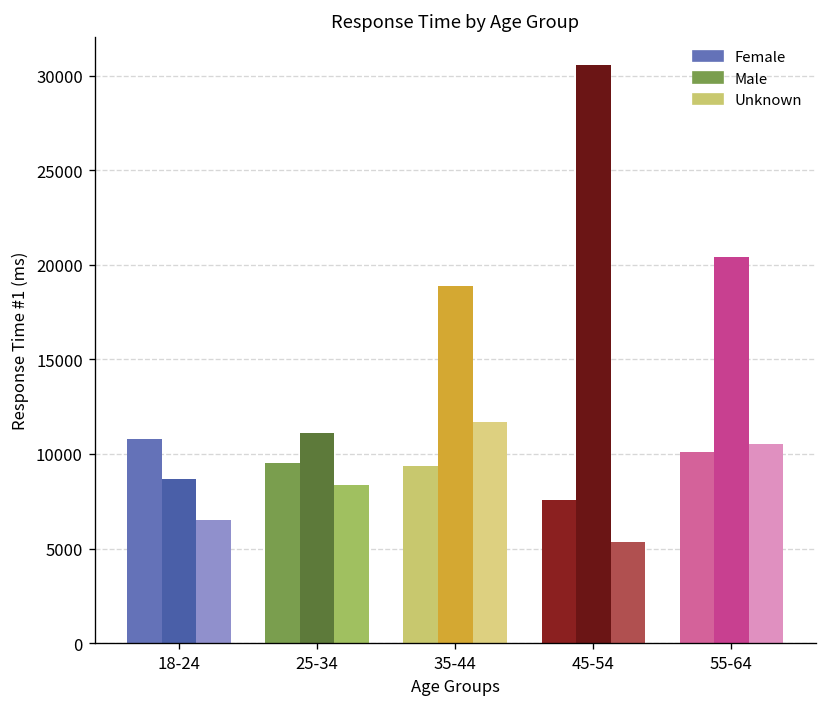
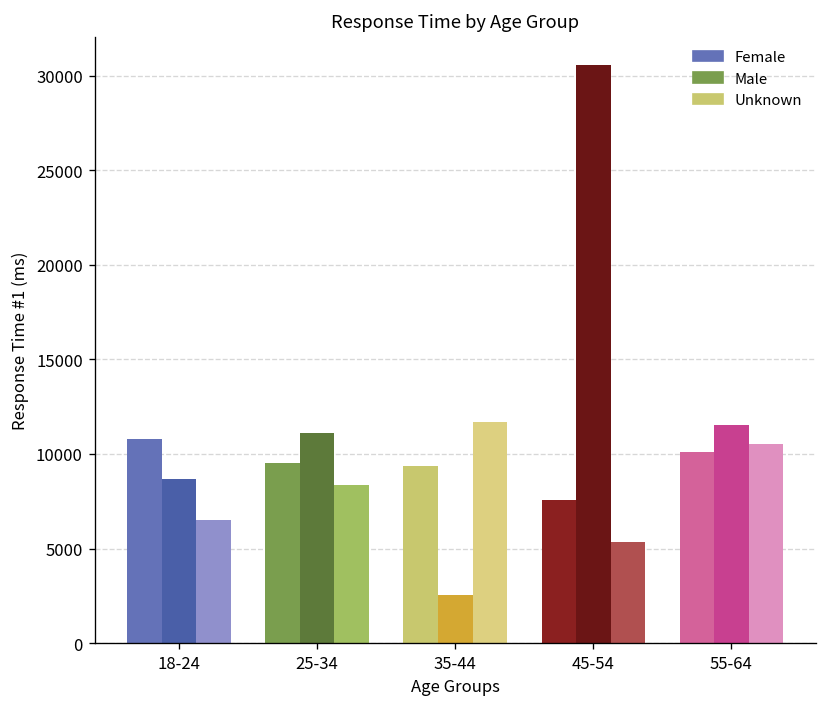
35-44: 18900 -> 2600
55-64: 20400 -> 11500
